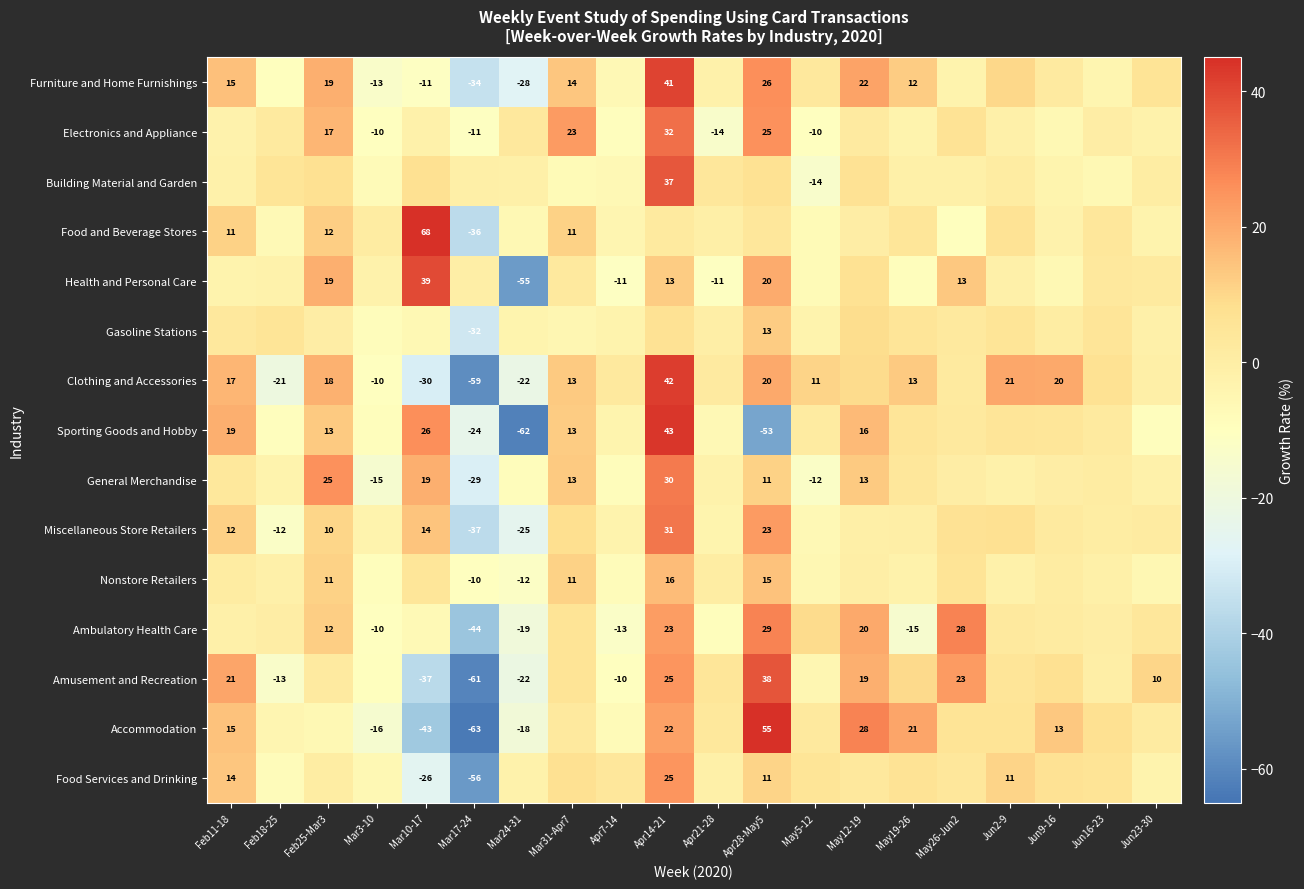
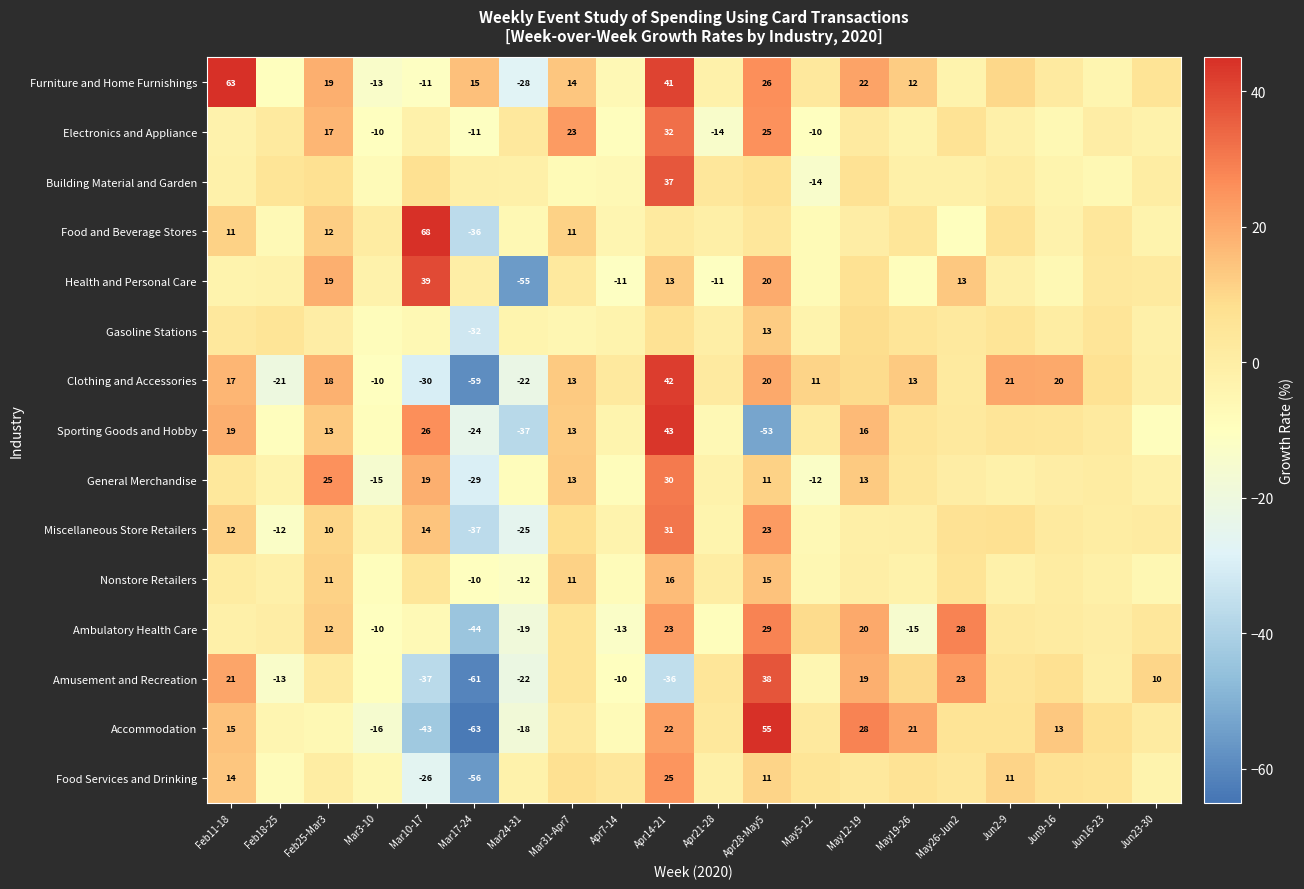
Furniture and Home Furnishings, Feb11-18: 15 -> 63
Furniture and Home Furnishings, Mar17-24: -34 -> 15
Sporting Goods and Hobby, Mar24-31: -62 -> -37
Amusement and Recreation, Apr14-21: 25 -> -36
